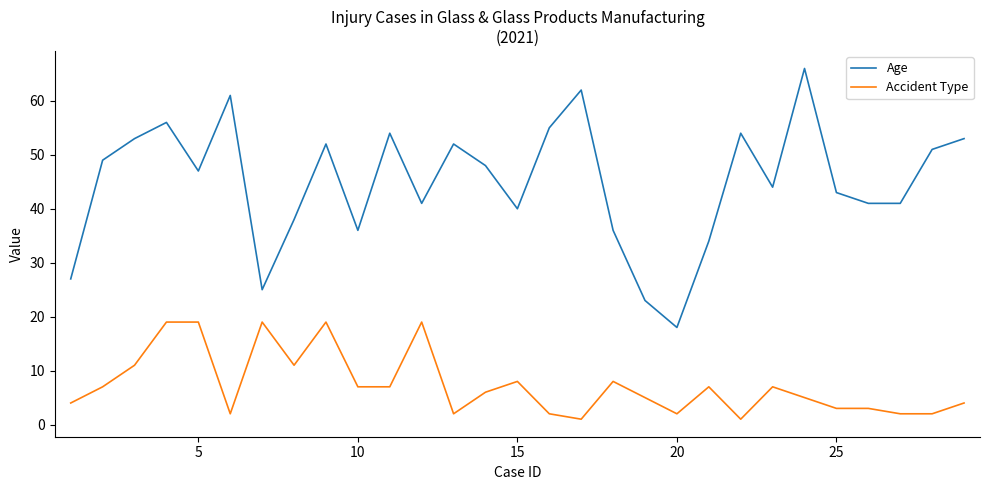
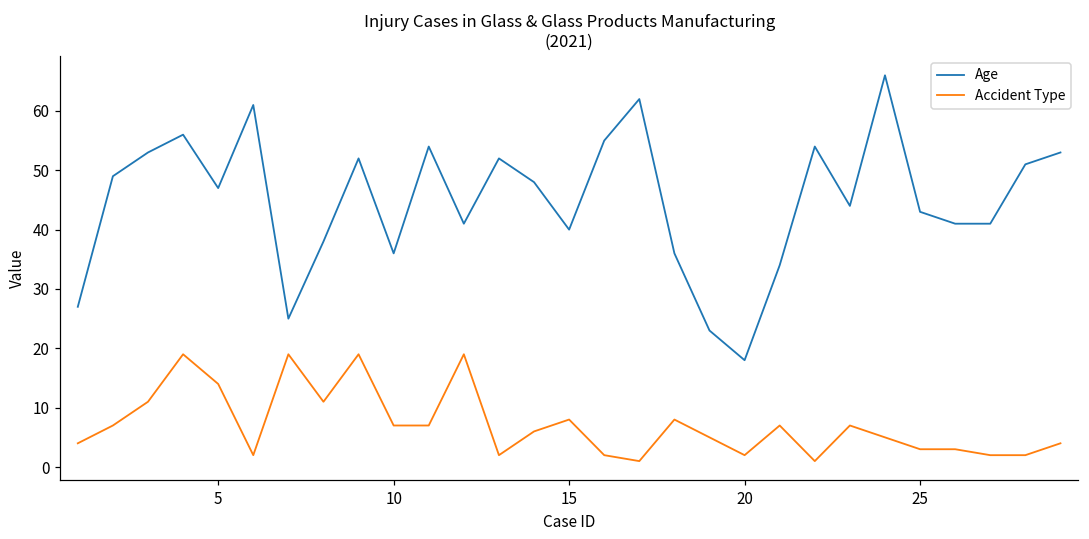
Accident Type, 5: 19 -> 14
